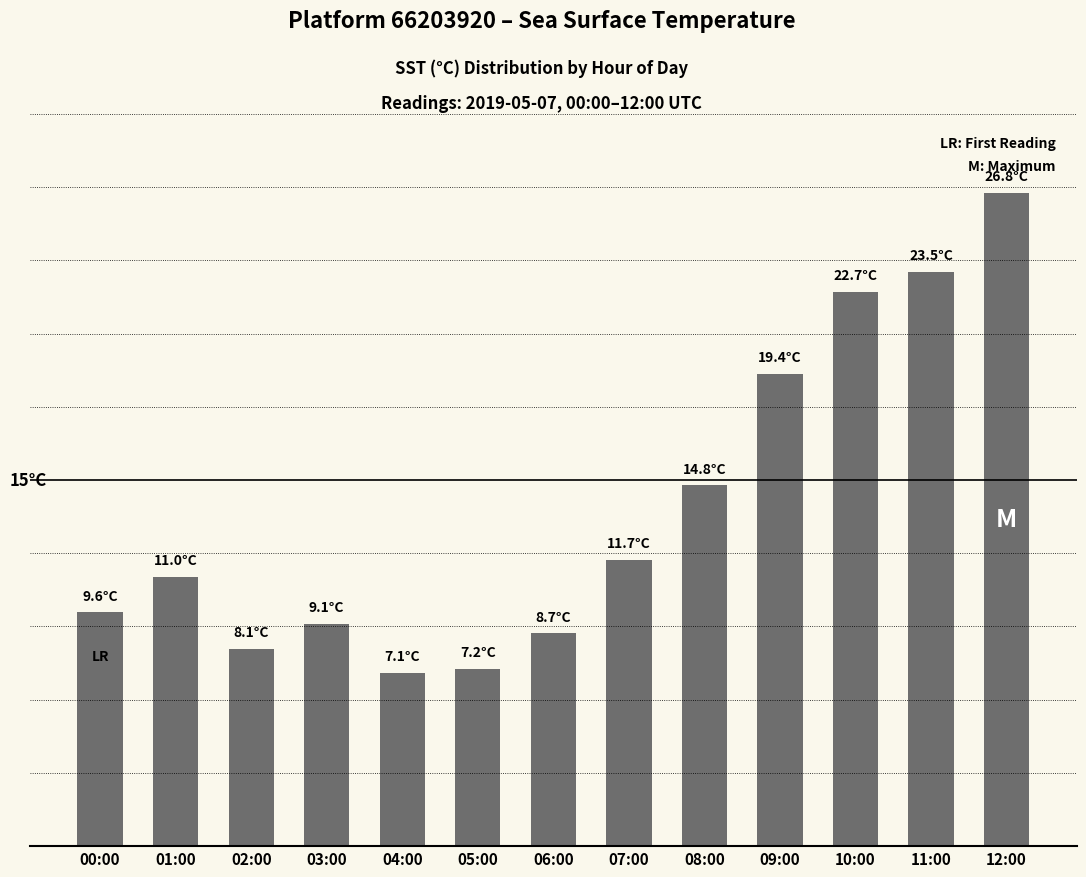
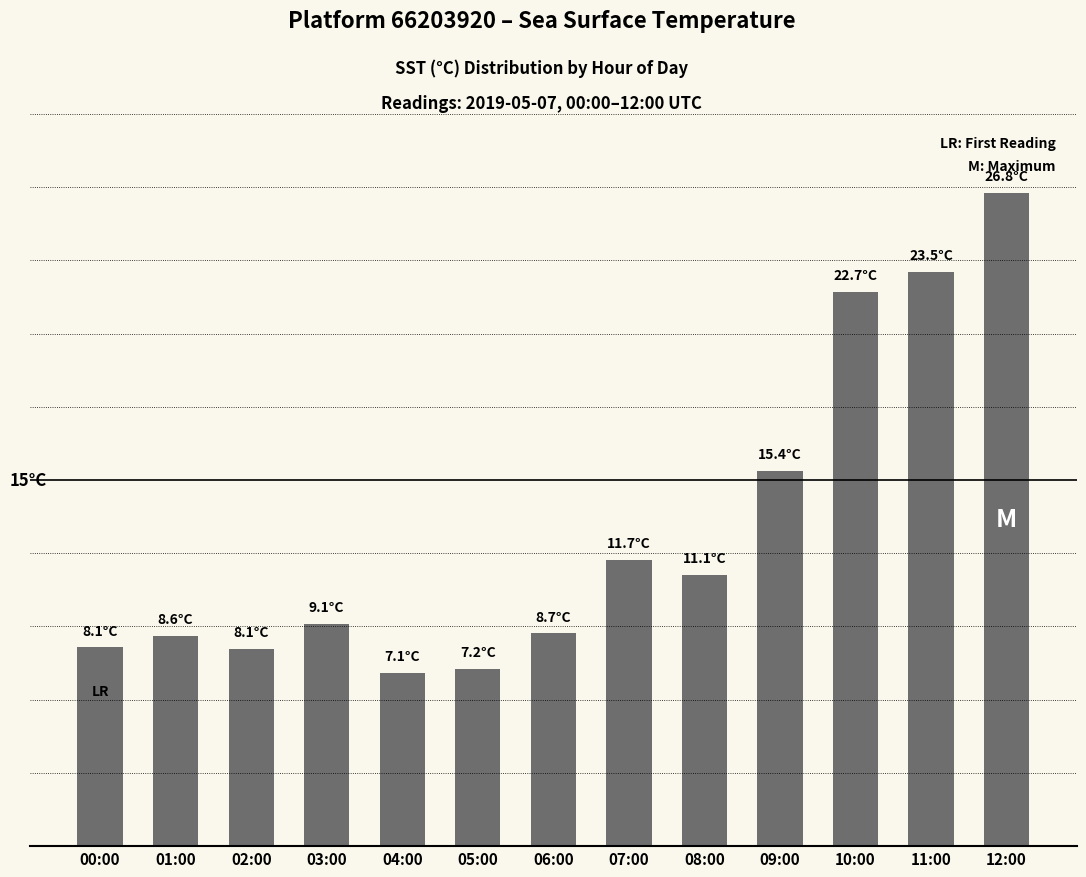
00:00: 9.6°C -> 8.1°C
01:00: 11.0°C -> 8.6°C
08:00: 14.8°C -> 11.1°C
09:00: 19.4°C -> 15.4°C
